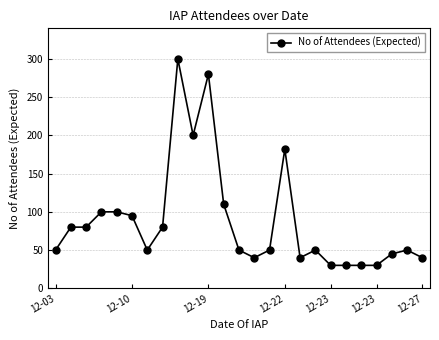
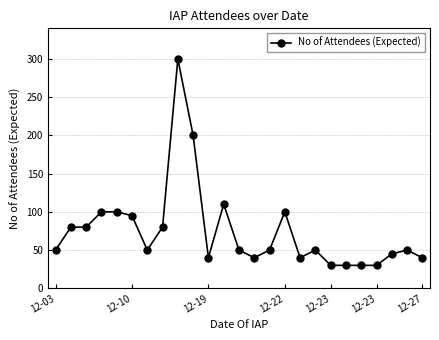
12-19: 280 -> 40
12-22: 180 -> 100
